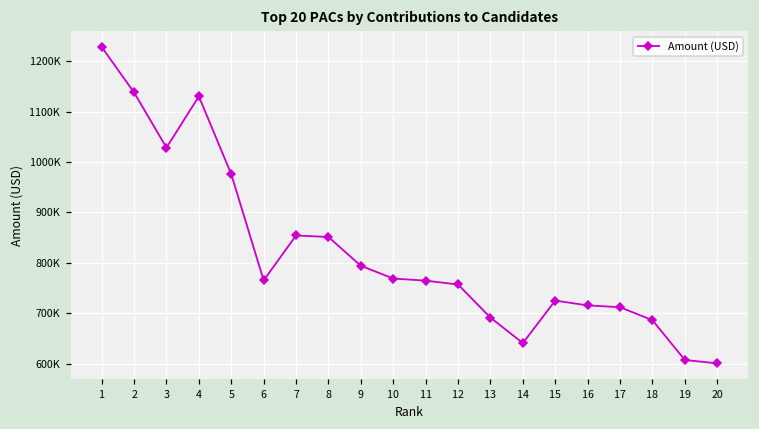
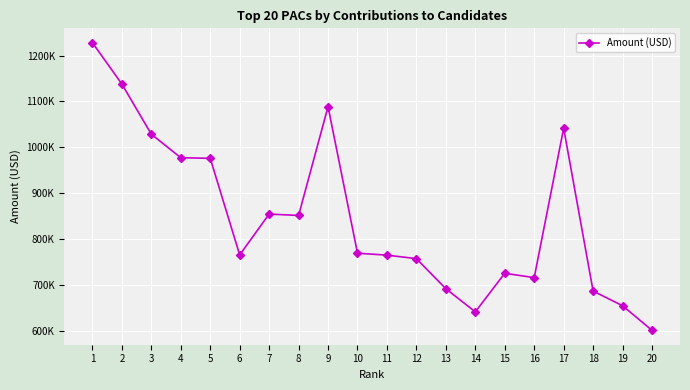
4: 1130000 -> 980000
9: 790000 -> 1090000
17: 710000 -> 1040000
19: 610000 -> 650000
